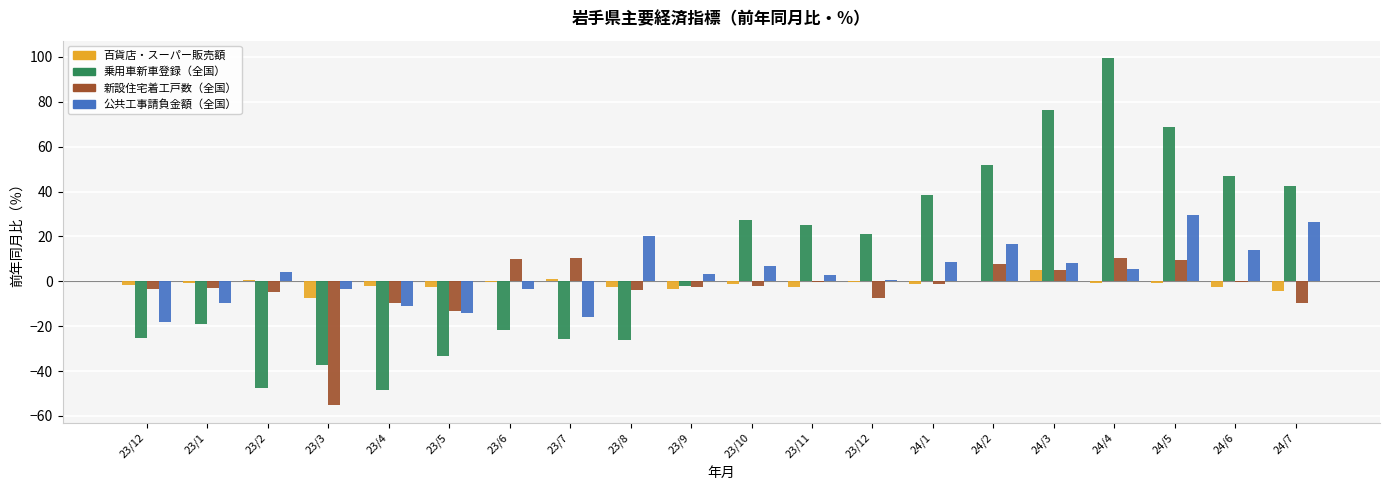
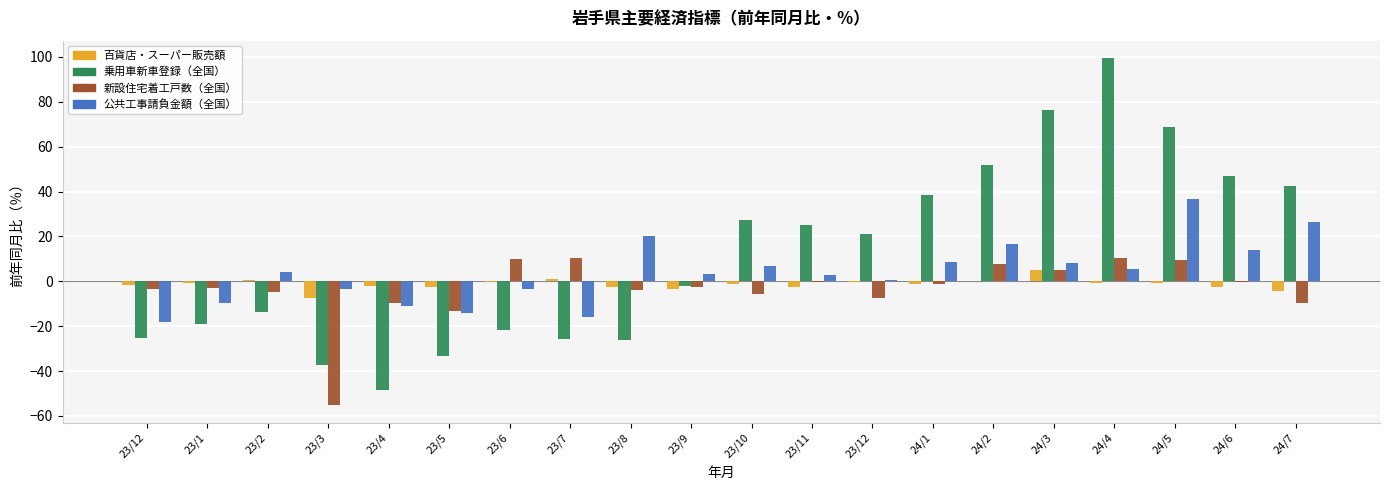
乗用車新車登録（全国）, 23/2: -48 -> -14
新設住宅着工戸数（全国）, 23/10: -2 -> -6
公共工事請負金額（全国）, 24/5: 30 -> 37
